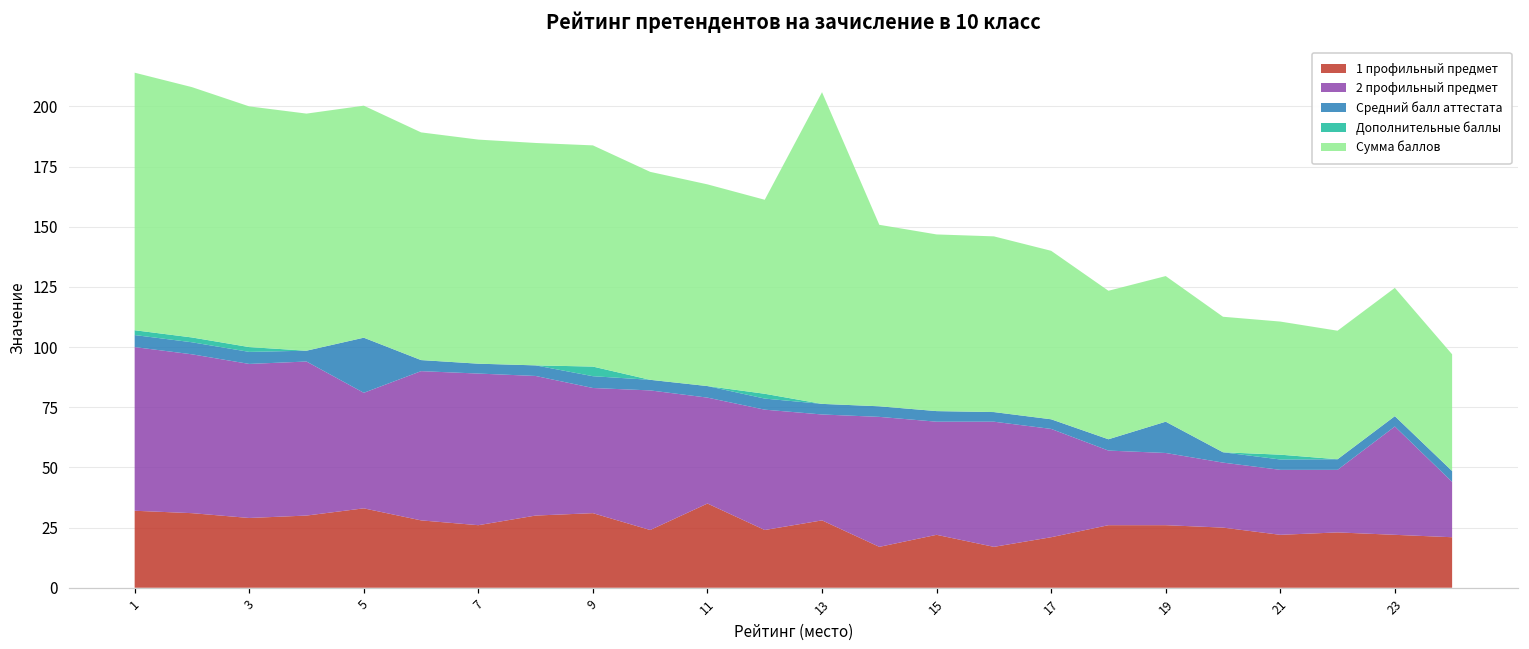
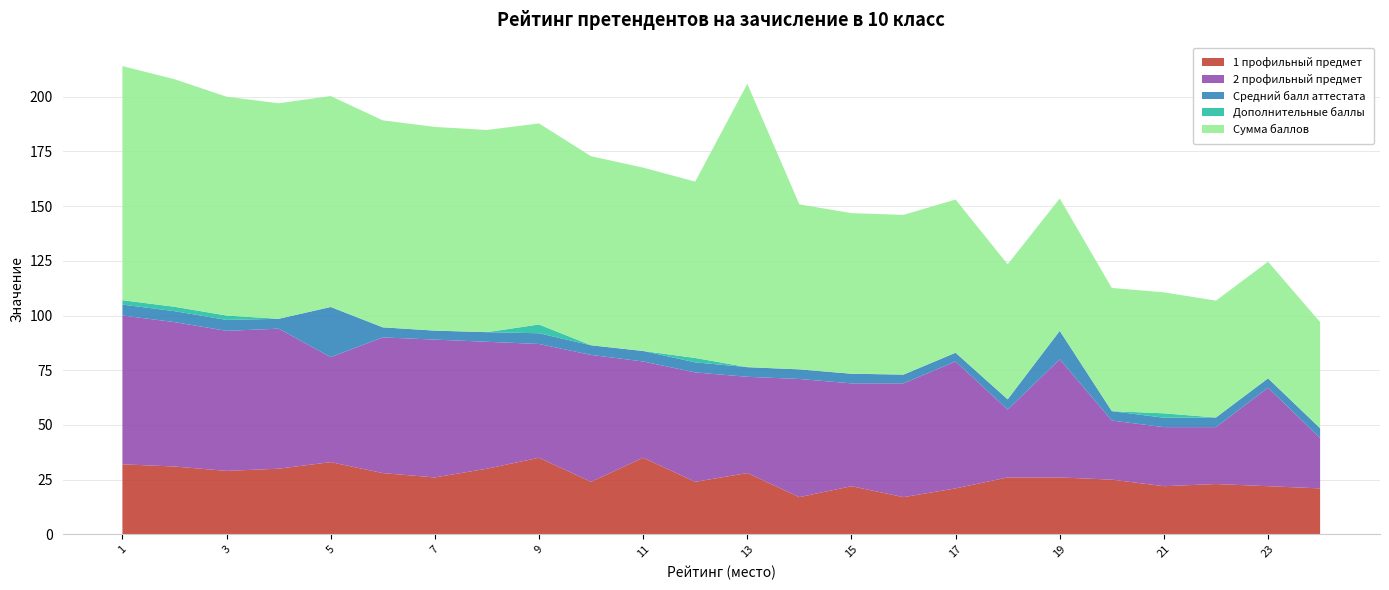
1 профильный предмет, 9: 31 -> 35
2 профильный предмет, 17: 45 -> 58
2 профильный предмет, 19: 30 -> 54
